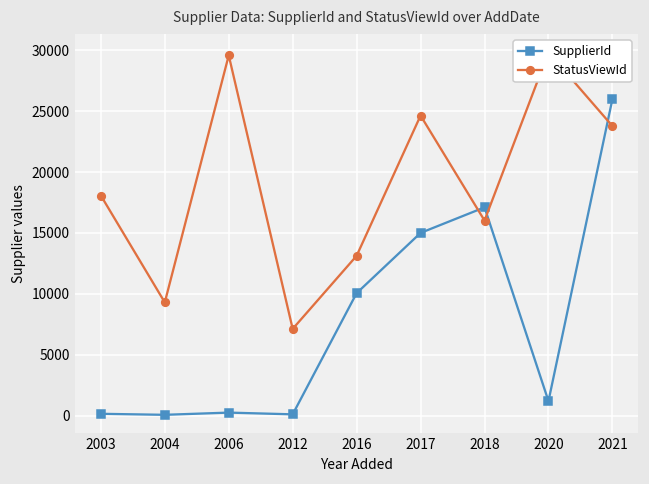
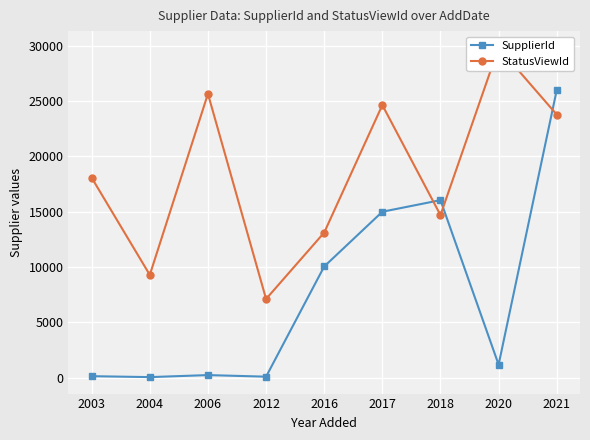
StatusViewId, 2006: 29600 -> 25700
SupplierId, 2018: 17100 -> 16100
StatusViewId, 2018: 16000 -> 14700
